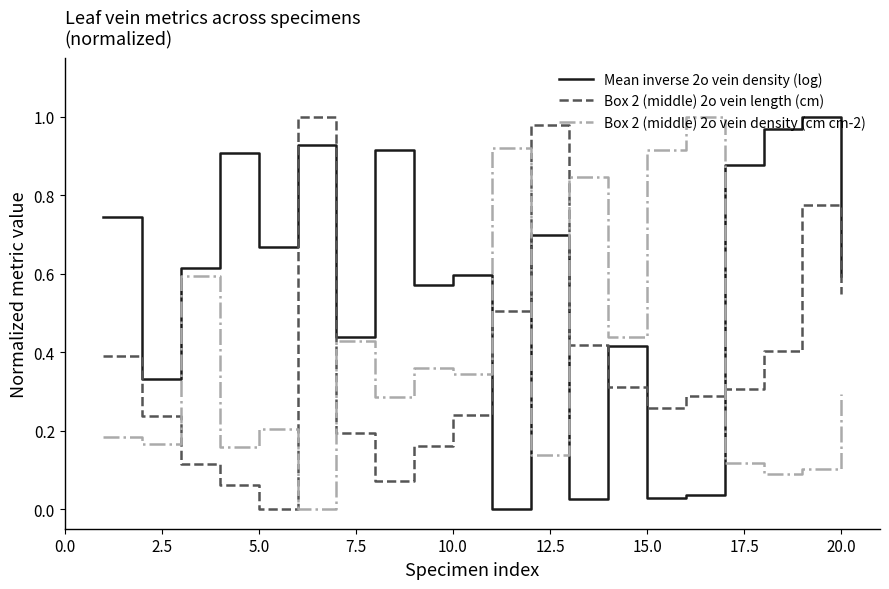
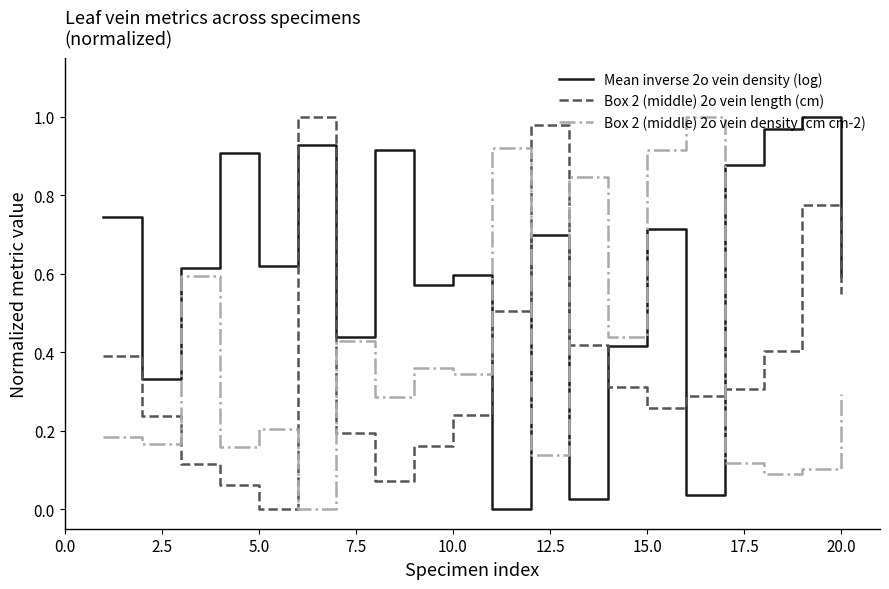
Mean inverse 2o vein density (log), 5.0: 0.67 -> 0.62
Mean inverse 2o vein density (log), 15.0: 0.03 -> 0.71
